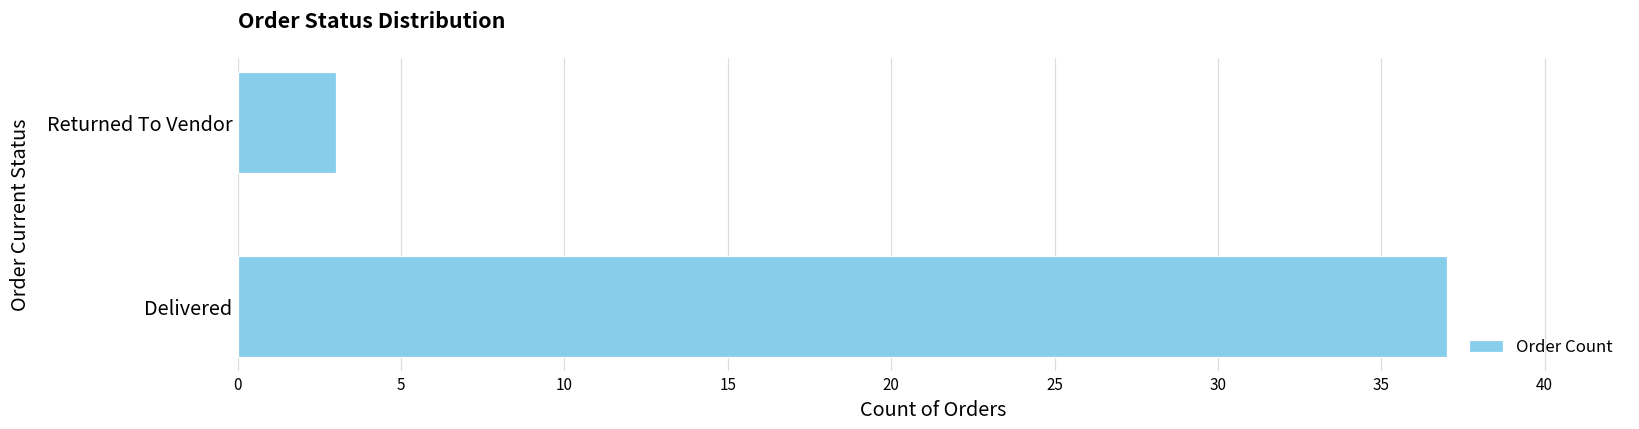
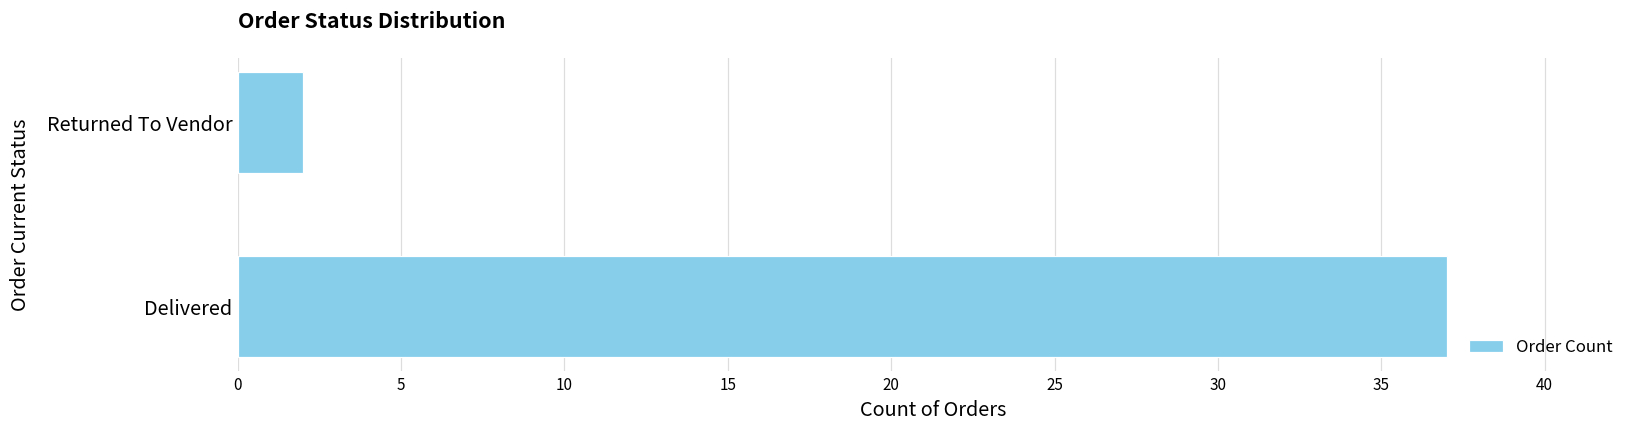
Returned To Vendor: 3 -> 2
